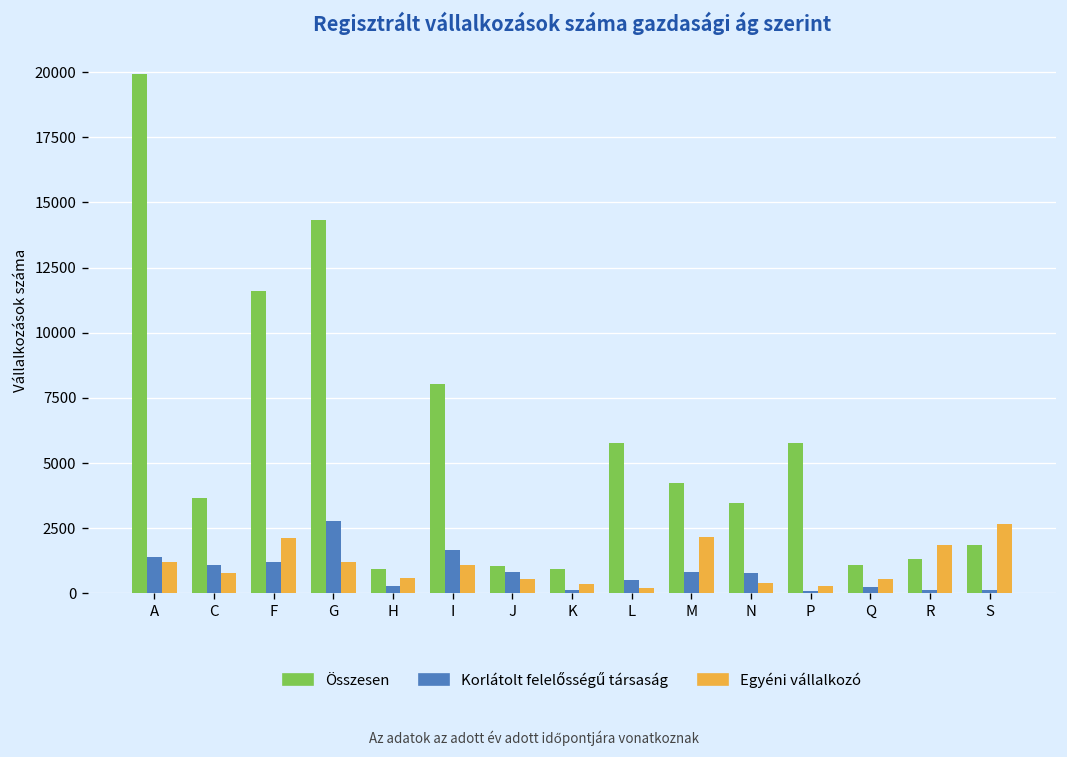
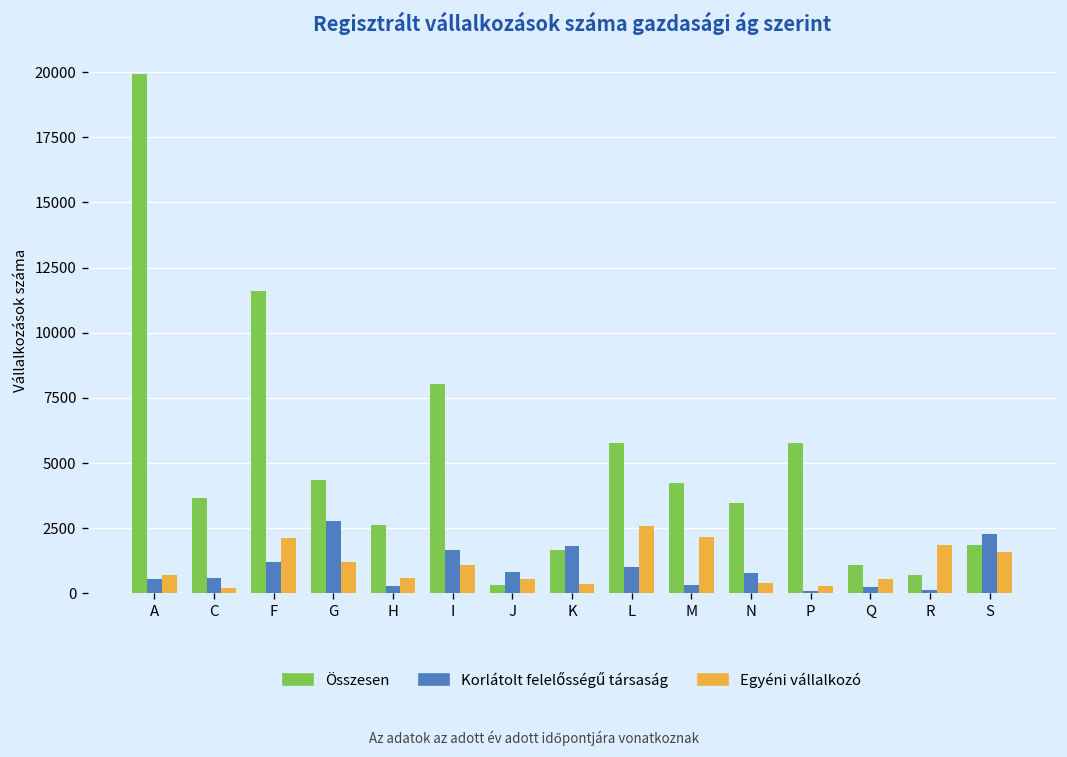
Korlátolt felelősségű társaság, A: 1400 -> 500
Egyéni vállalkozó, A: 1200 -> 700
Korlátolt felelősségű társaság, C: 1100 -> 600
Egyéni vállalkozó, C: 800 -> 200
Összesen, G: 14300 -> 4300
Összesen, H: 900 -> 2600
Összesen, J: 1000 -> 300
Összesen, K: 900 -> 1600
Korlátolt felelősségű társaság, K: 100 -> 1800
Korlátolt felelősségű társaság, L: 500 -> 1000
Egyéni vállalkozó, L: 200 -> 2600
Korlátolt felelősségű társaság, M: 800 -> 300
Összesen, R: 1300 -> 700
Korlátolt felelősségű társaság, S: 100 -> 2300
Egyéni vállalkozó, S: 2700 -> 1600
